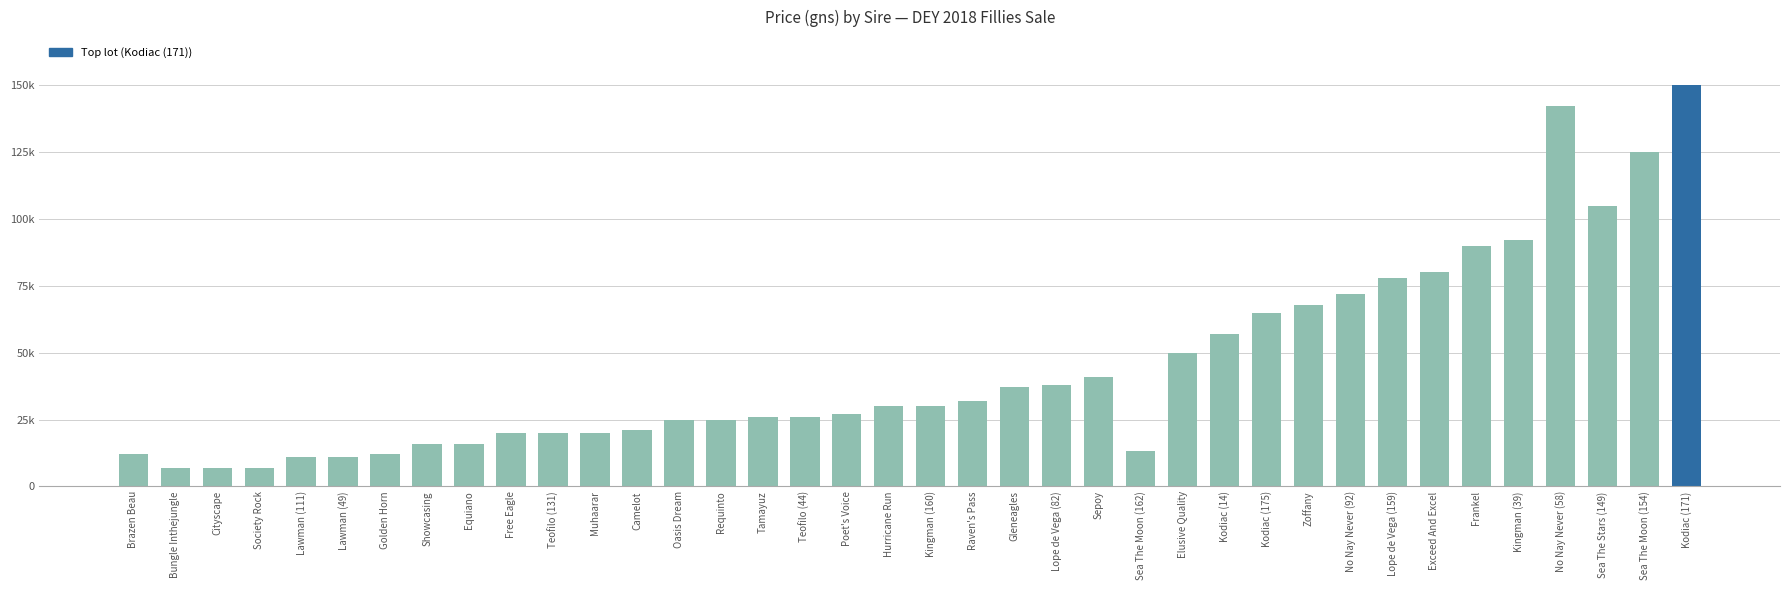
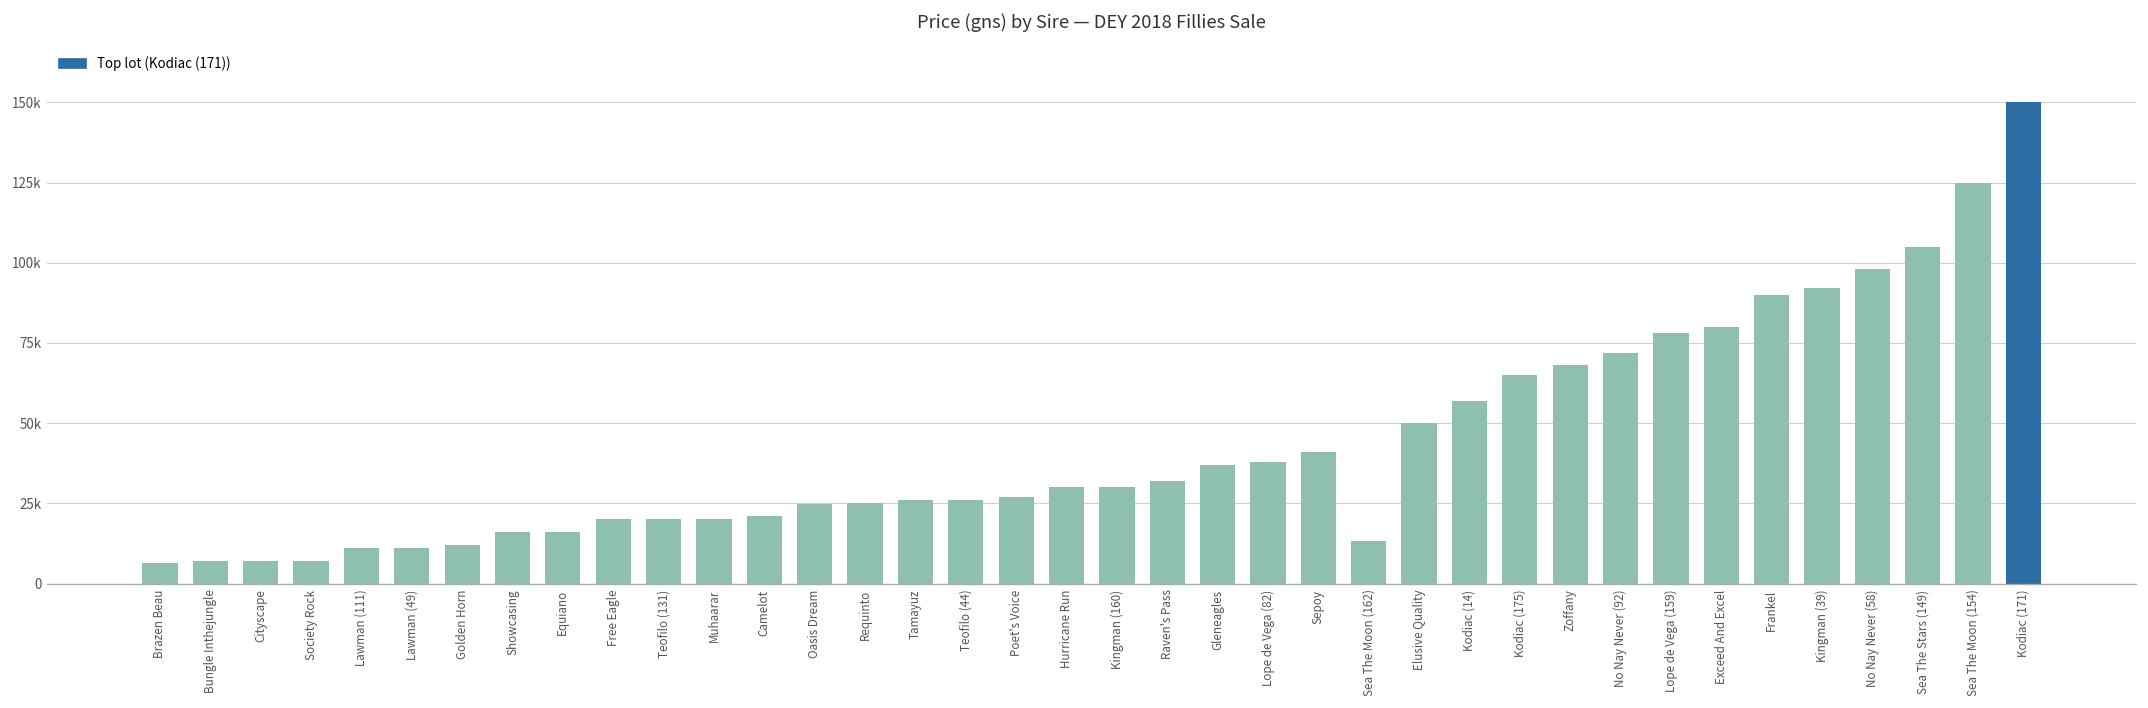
Brazen Beau: 12000 -> 7000
No Nay Never (58): 142000 -> 98000
